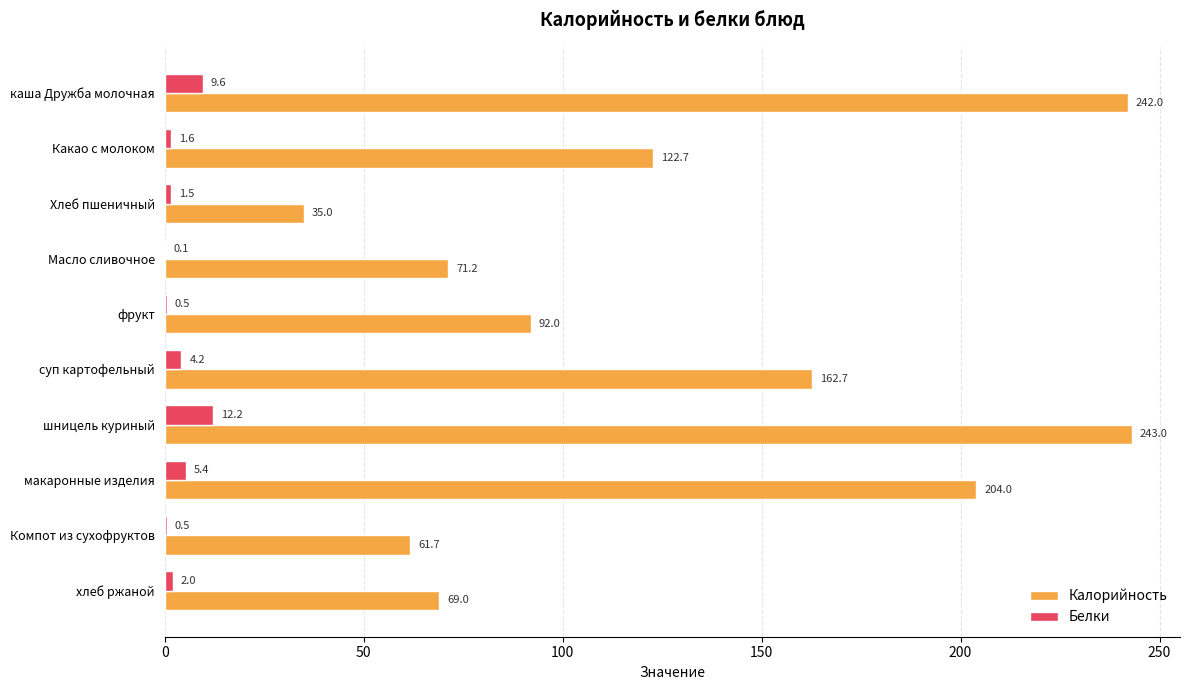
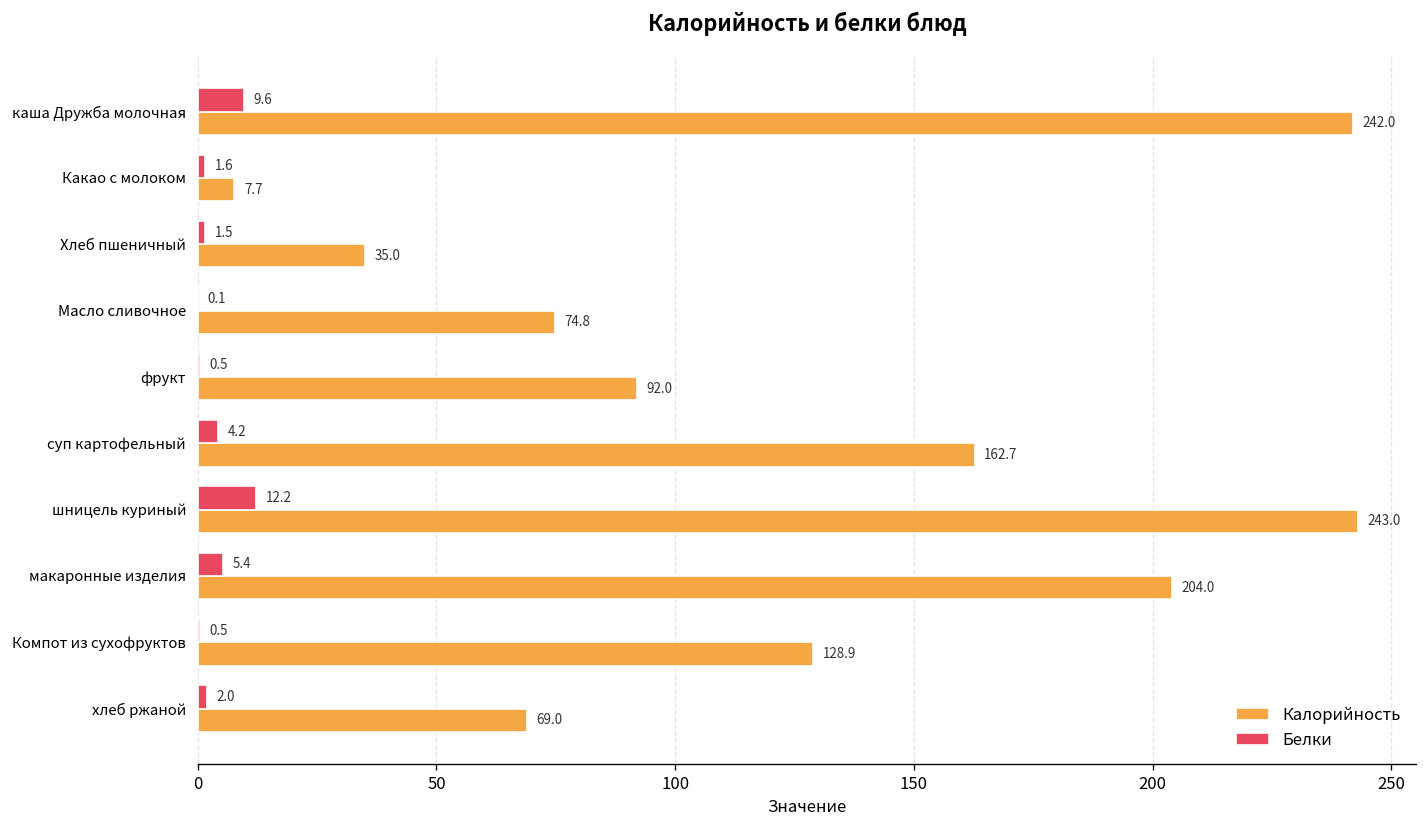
Калорийность, Какао с молоком: 122.7 -> 7.7
Калорийность, Масло сливочное: 71.2 -> 74.8
Калорийность, Компот из сухофруктов: 61.7 -> 128.9
